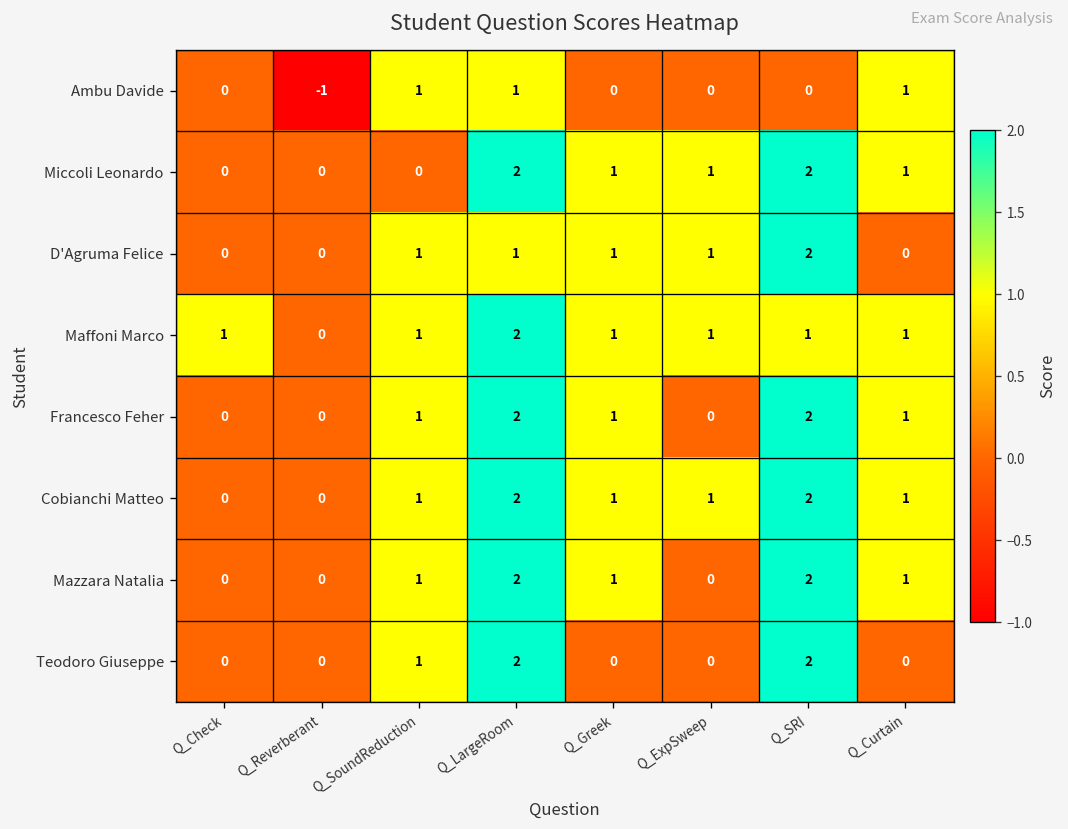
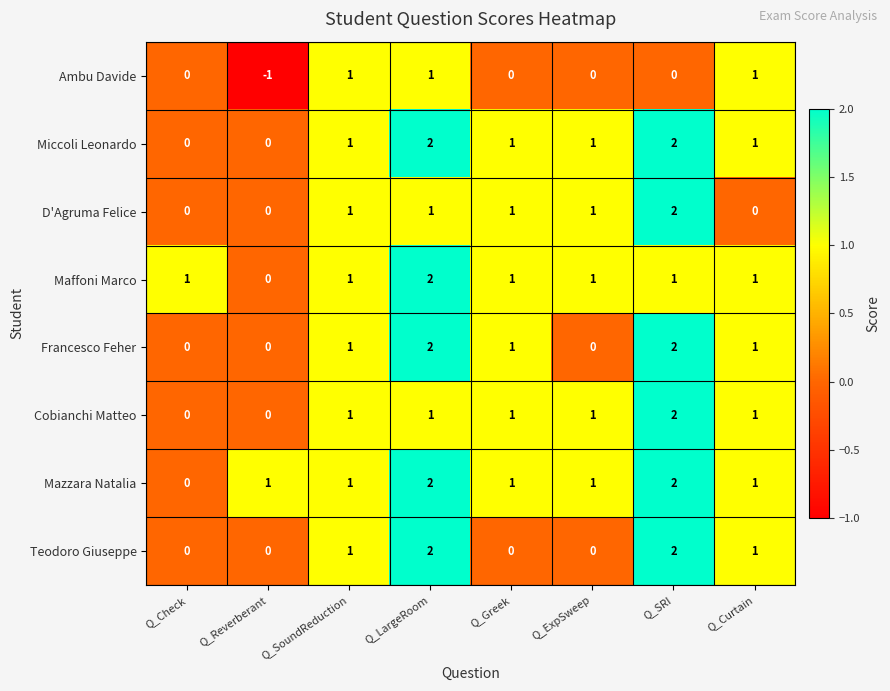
Miccoli Leonardo, Q_SoundReduction: 0 -> 1
Cobianchi Matteo, Q_LargeRoom: 2 -> 1
Mazzara Natalia, Q_Reverberant: 0 -> 1
Mazzara Natalia, Q_ExpSweep: 0 -> 1
Teodoro Giuseppe, Q_Curtain: 0 -> 1
